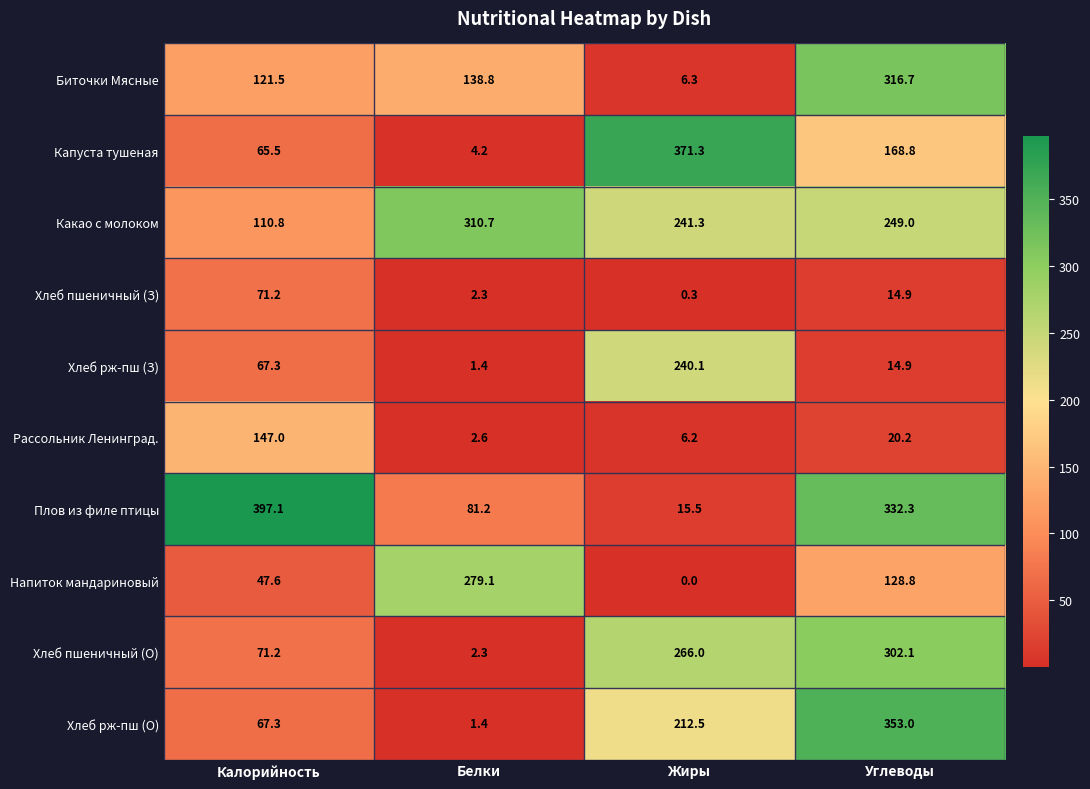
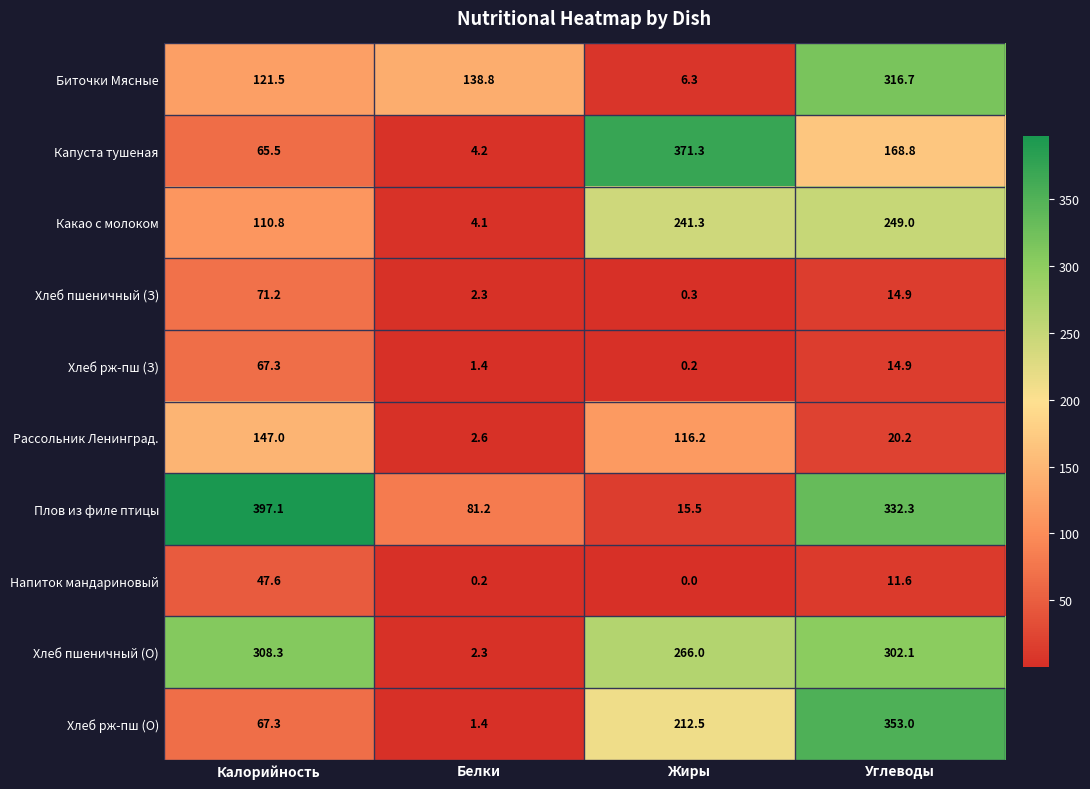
Какао с молоком, Белки: 310.7 -> 4.1
Хлеб рж-пш (З), Жиры: 240.1 -> 0.2
Рассольник Ленинград., Жиры: 6.2 -> 116.2
Напиток мандариновый, Белки: 279.1 -> 0.2
Напиток мандариновый, Углеводы: 128.8 -> 11.6
Хлеб пшеничный (О), Калорийность: 71.2 -> 308.3
